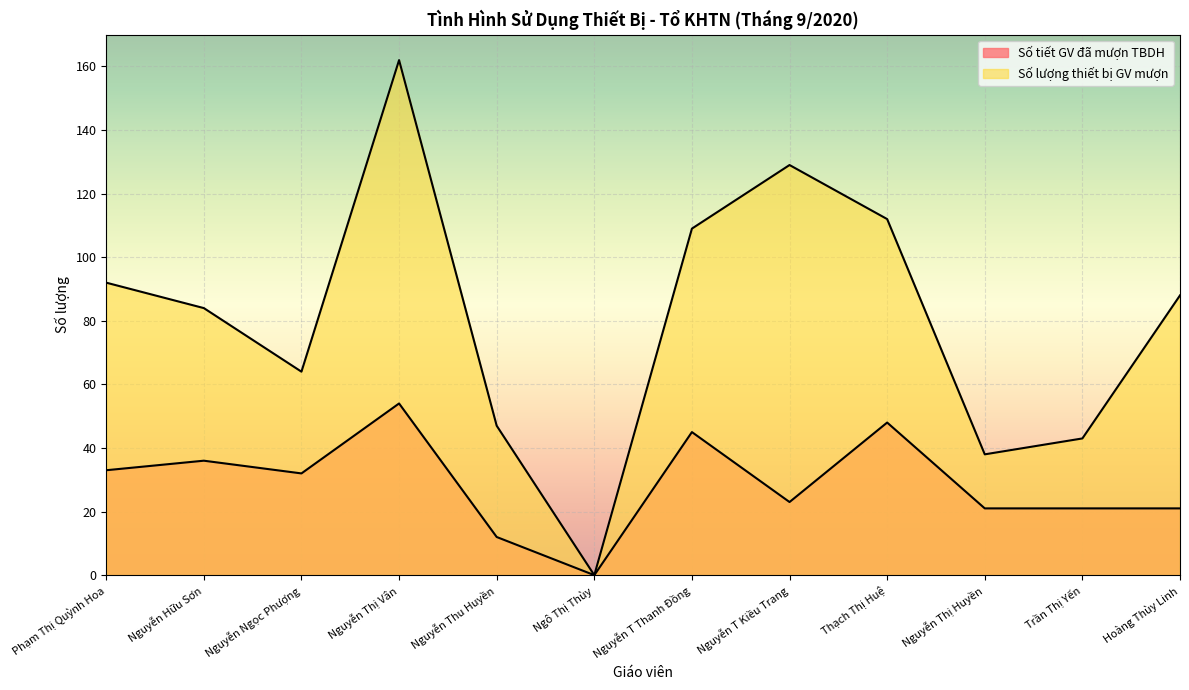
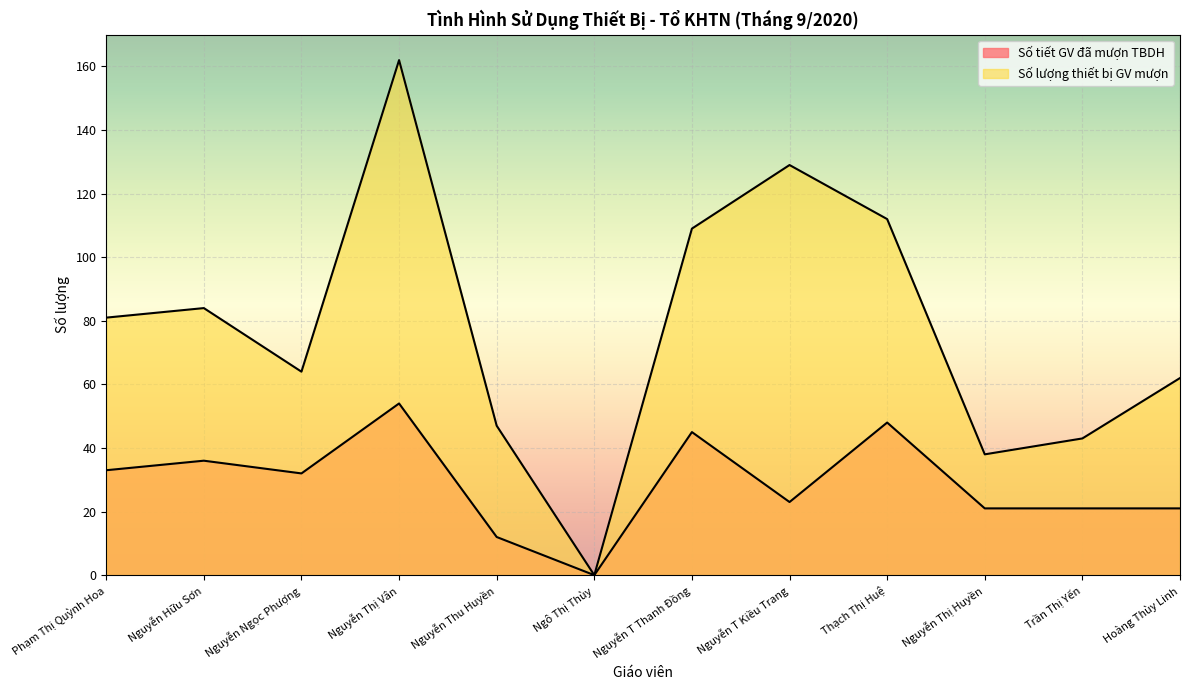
Số lượng thiết bị GV mượn, Phạm Thị Quỳnh Hoa: 92 -> 81
Số lượng thiết bị GV mượn, Hoàng Thùy Linh: 88 -> 62
